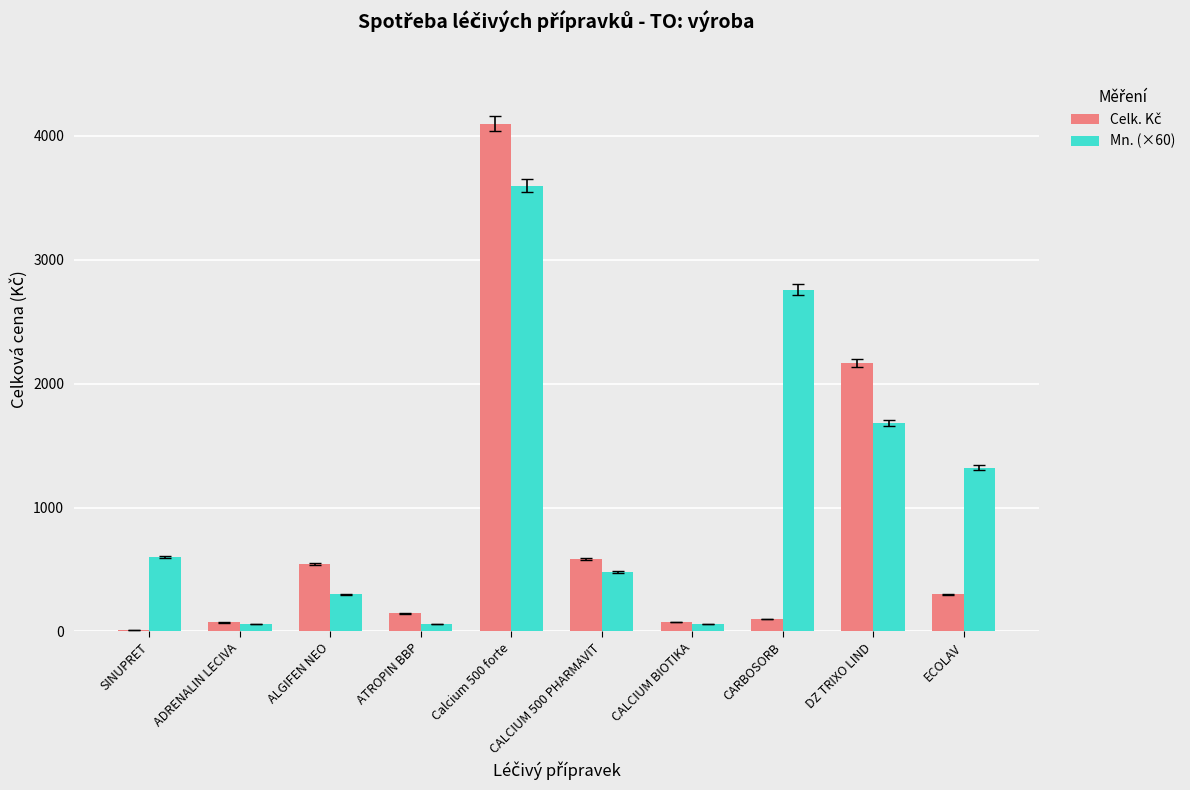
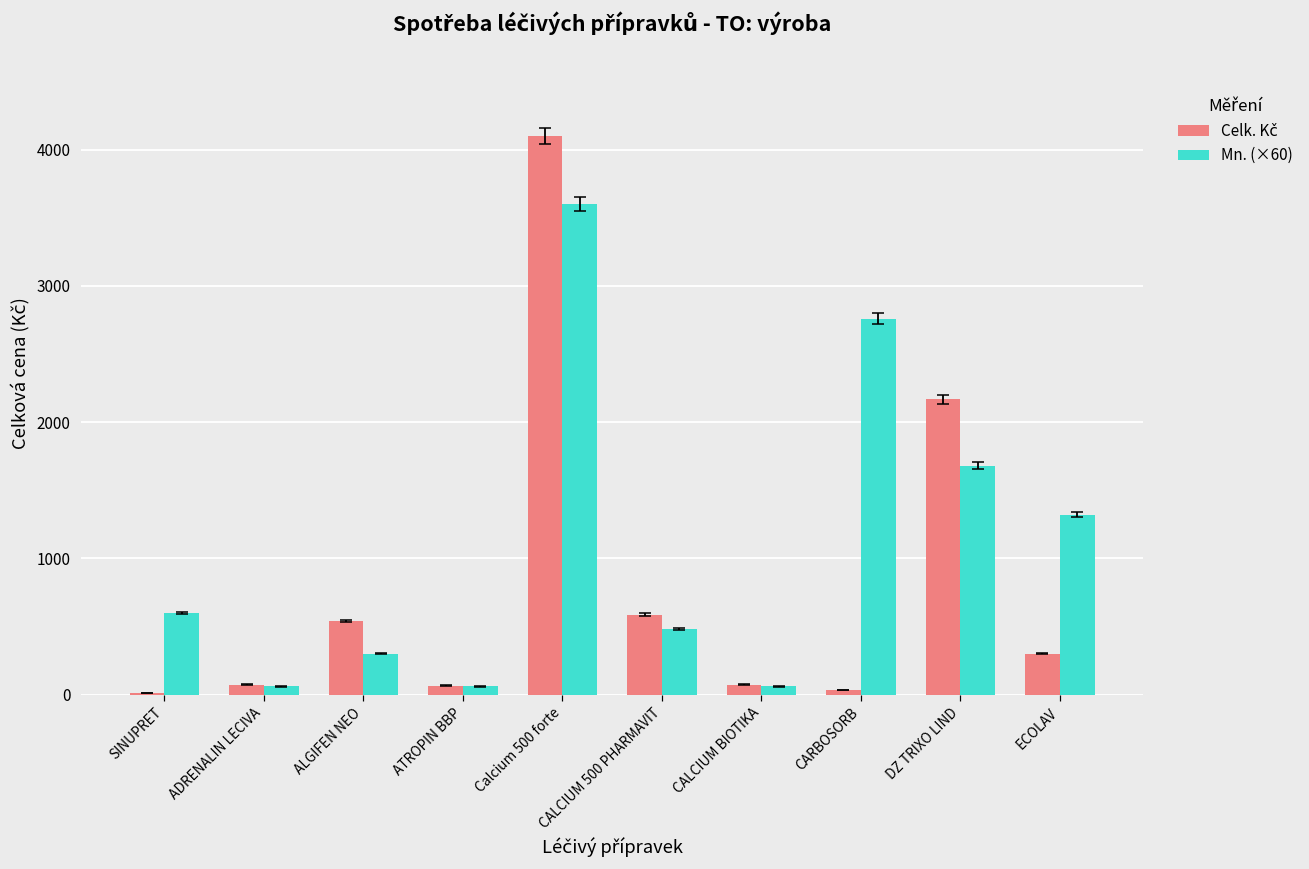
Celk. Kč, ATROPIN BBP: 150 -> 70
Celk. Kč, CARBOSORB: 100 -> 30
